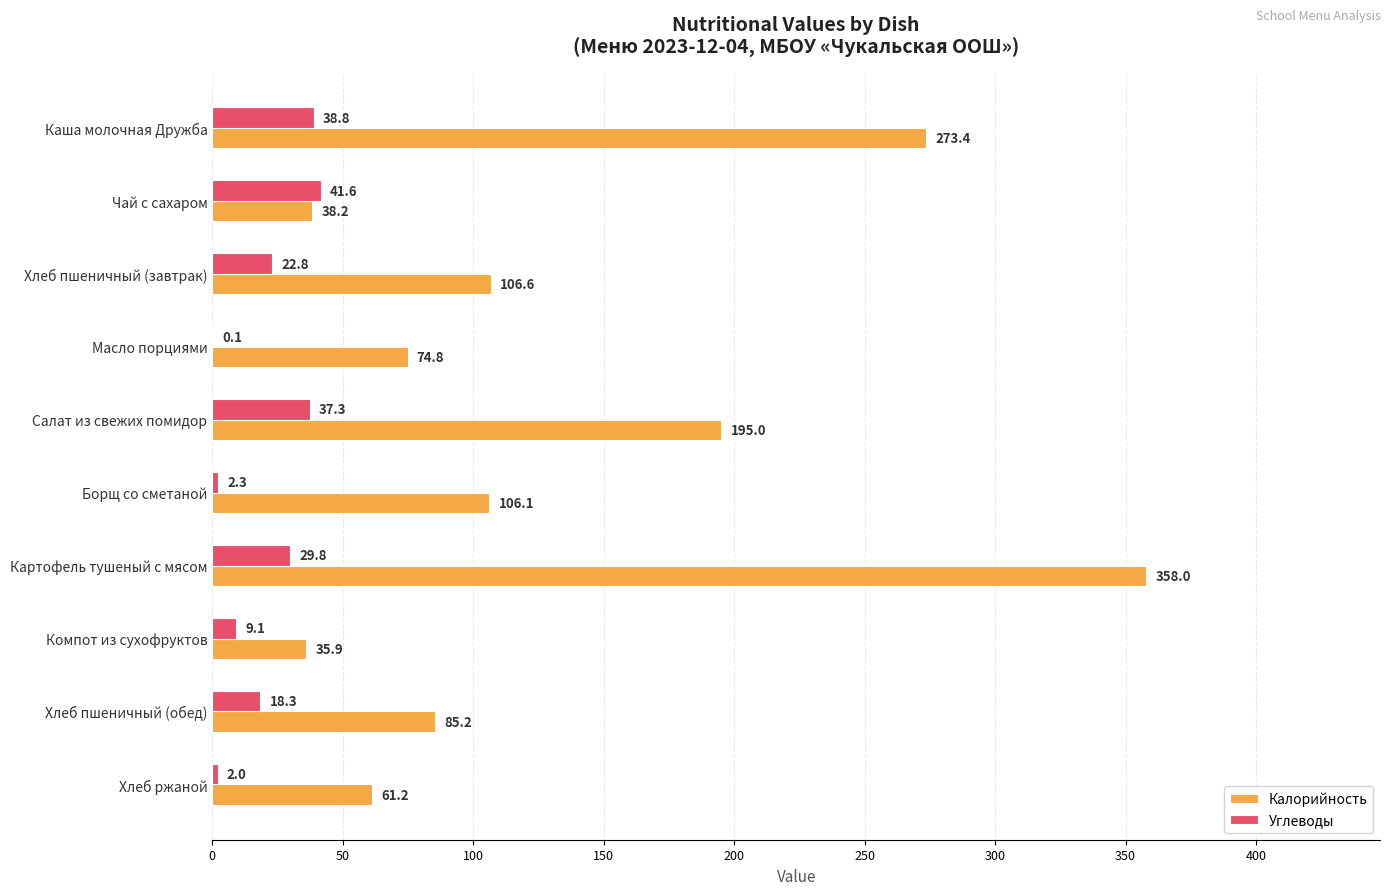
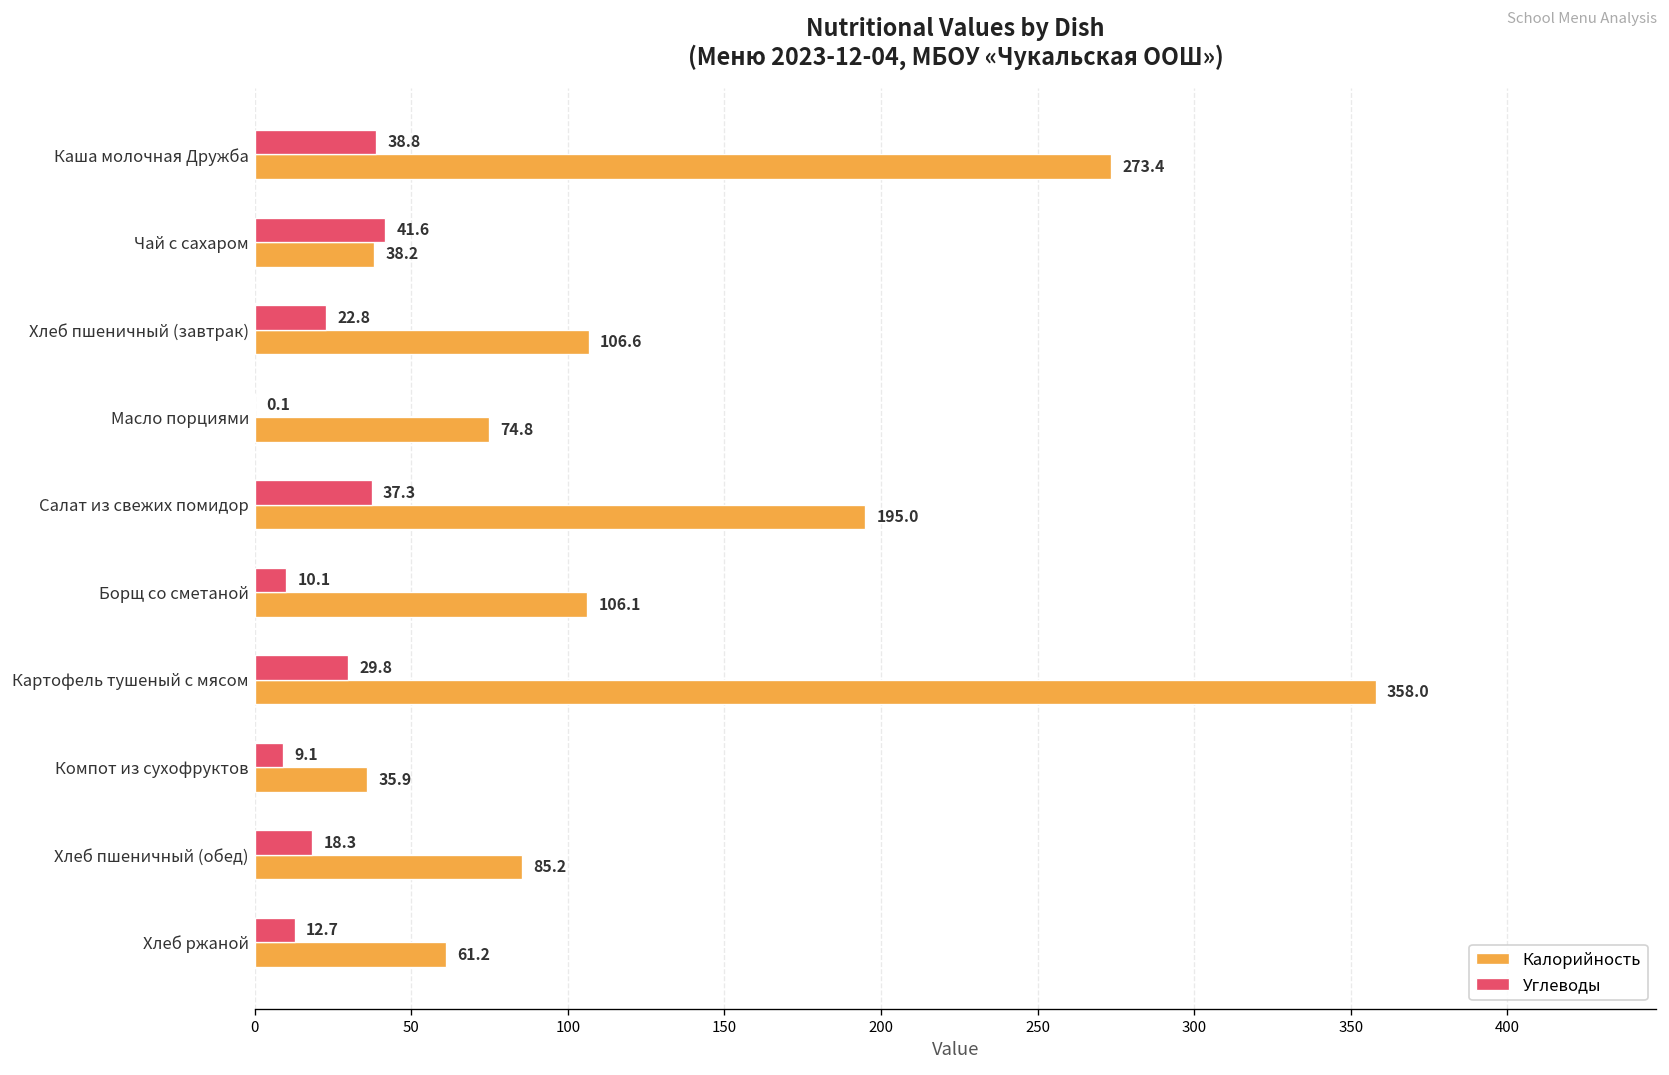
Углеводы, Борщ со сметаной: 2.3 -> 10.1
Углеводы, Хлеб ржаной: 2.0 -> 12.7
